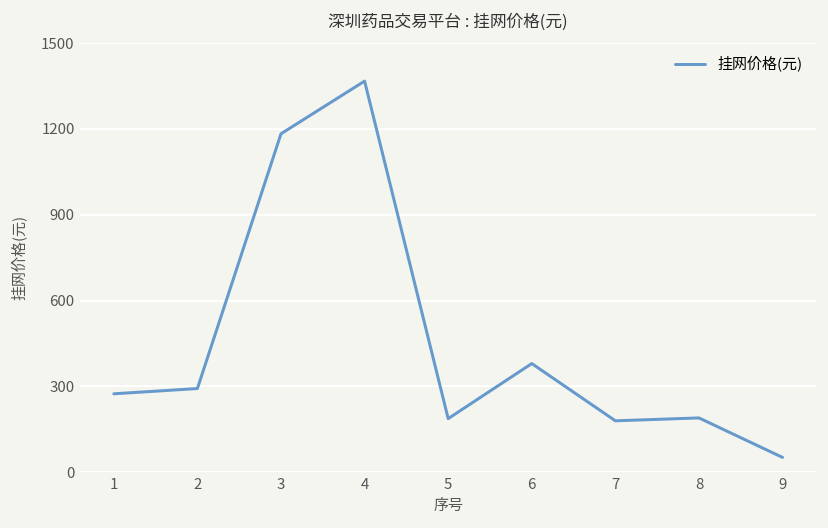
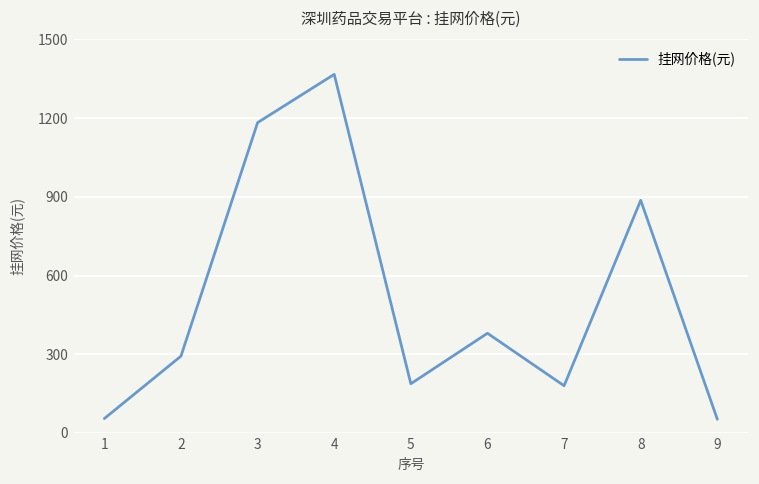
1: 270 -> 50
8: 190 -> 890
